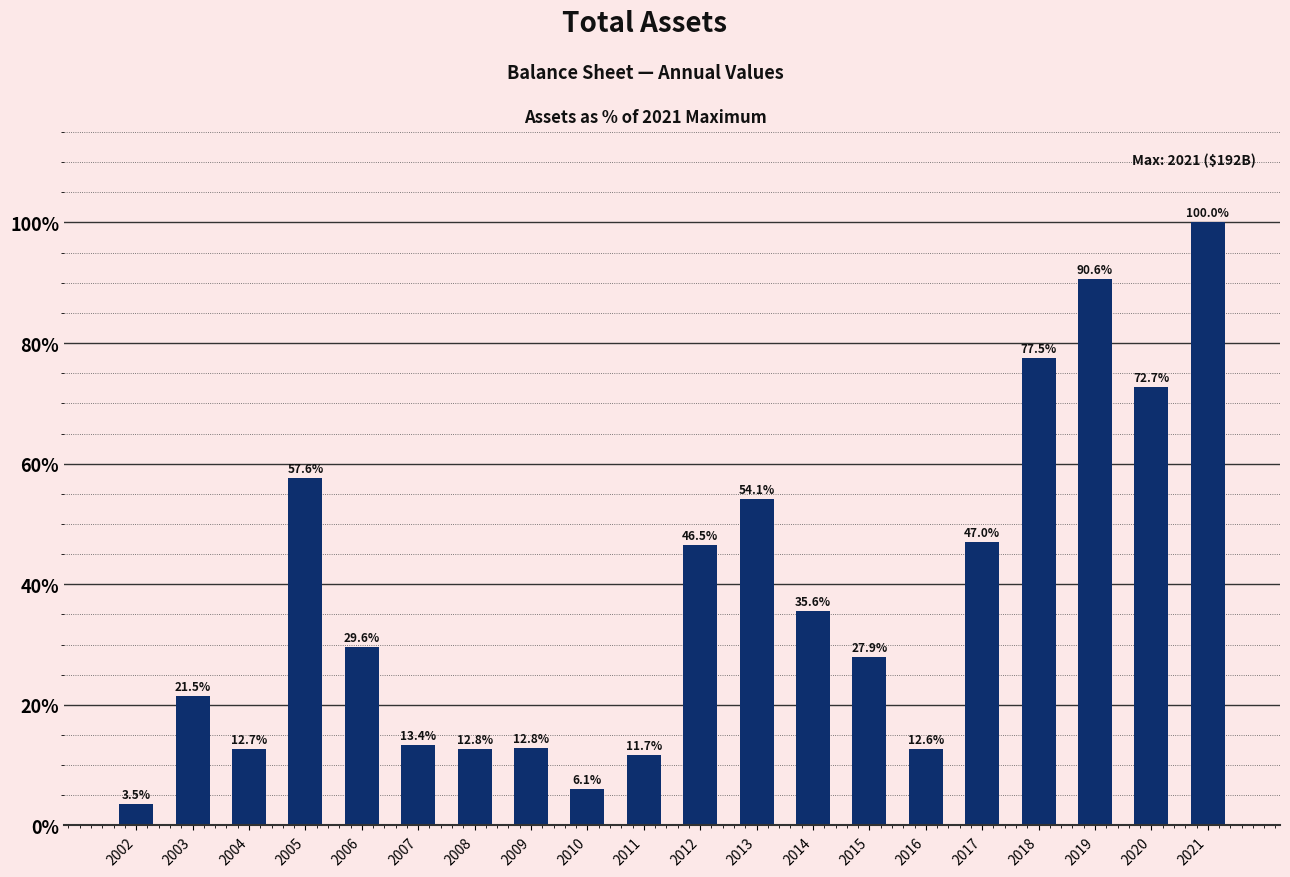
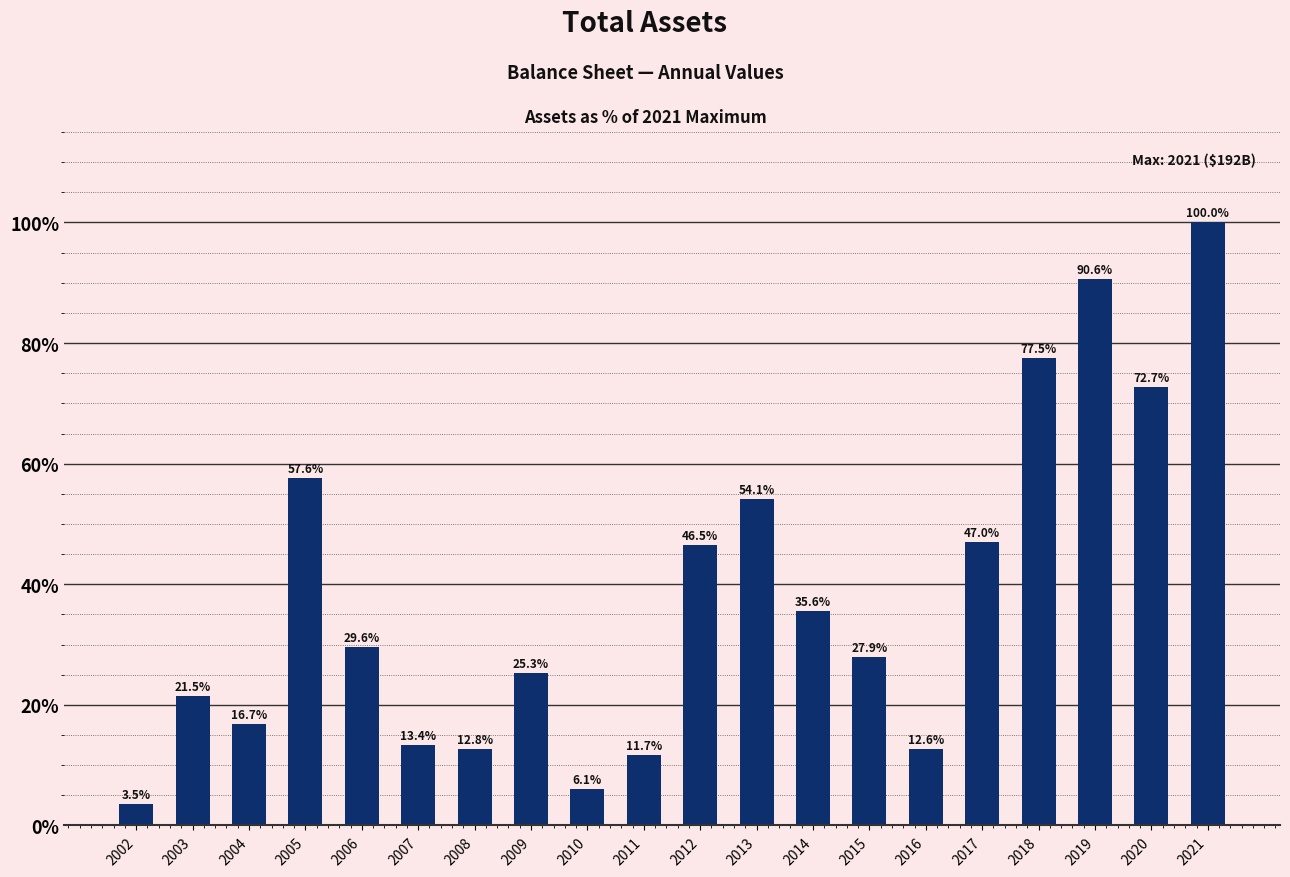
2004: 12.7% -> 16.7%
2009: 12.8% -> 25.3%
